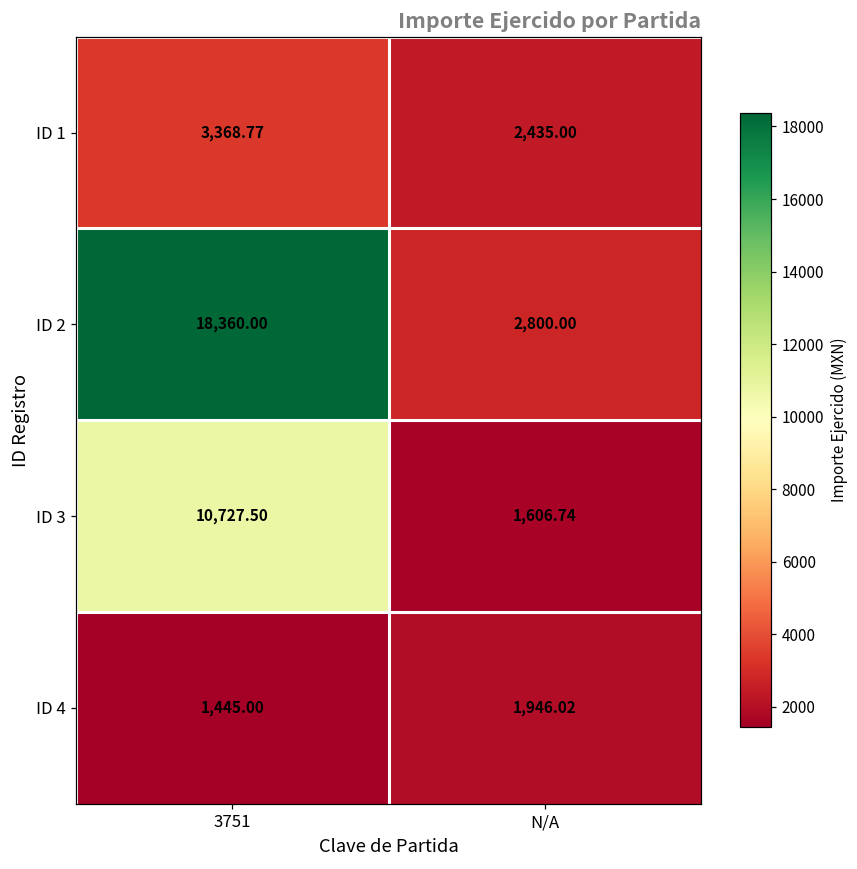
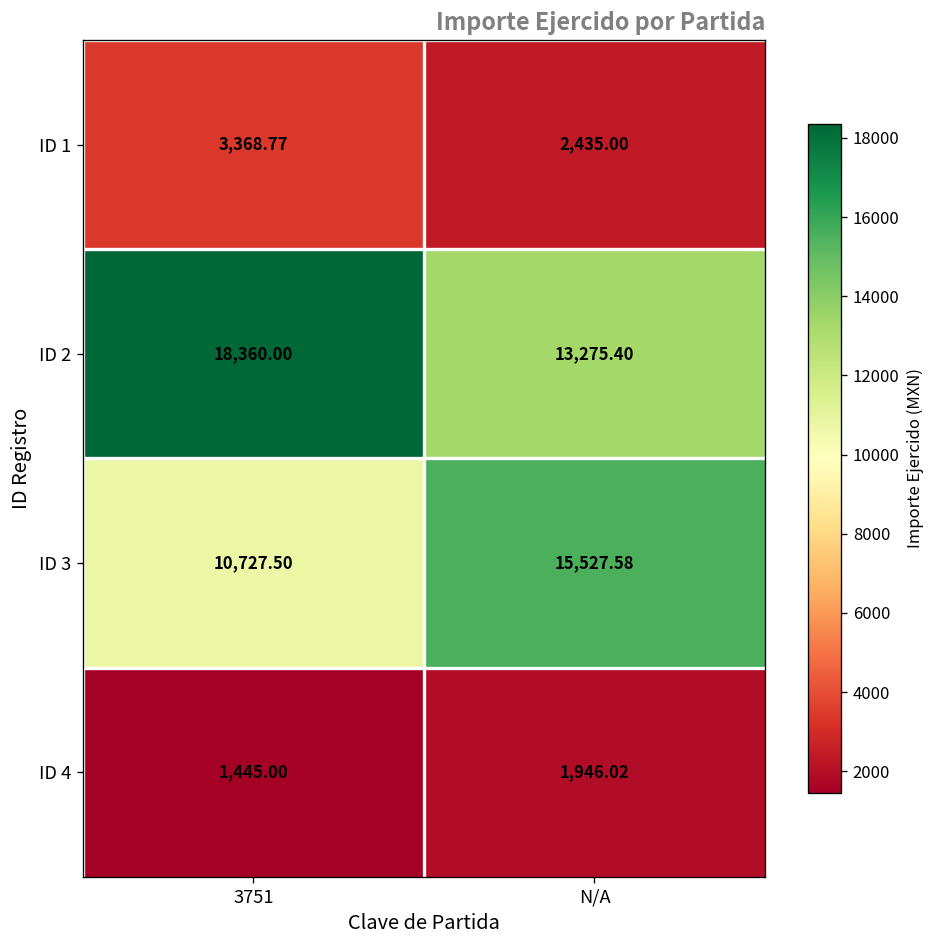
ID 2, N/A: 2,800.00 -> 13,275.40
ID 3, N/A: 1,606.74 -> 15,527.58
